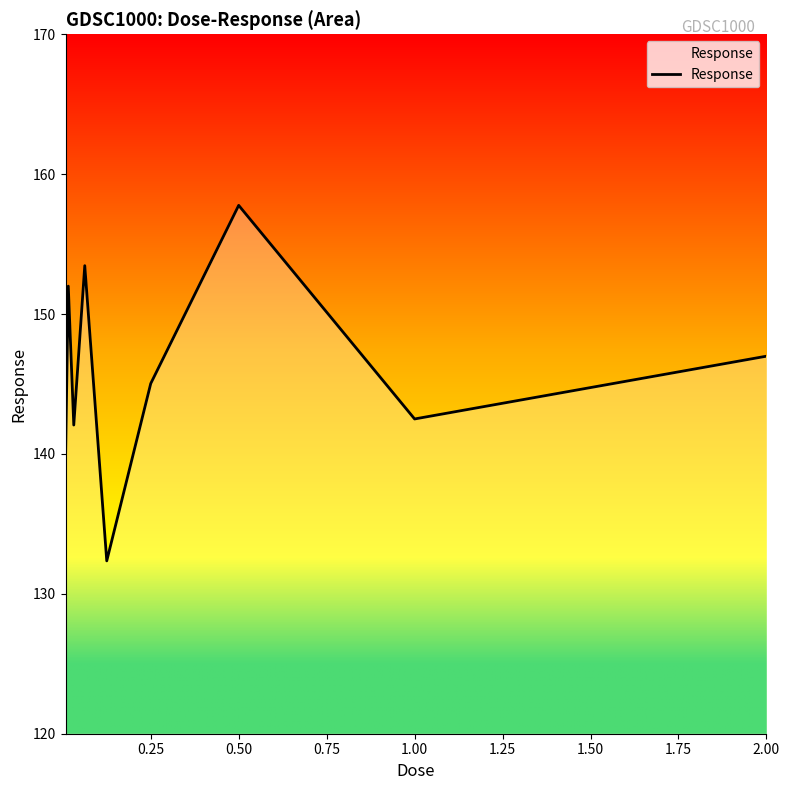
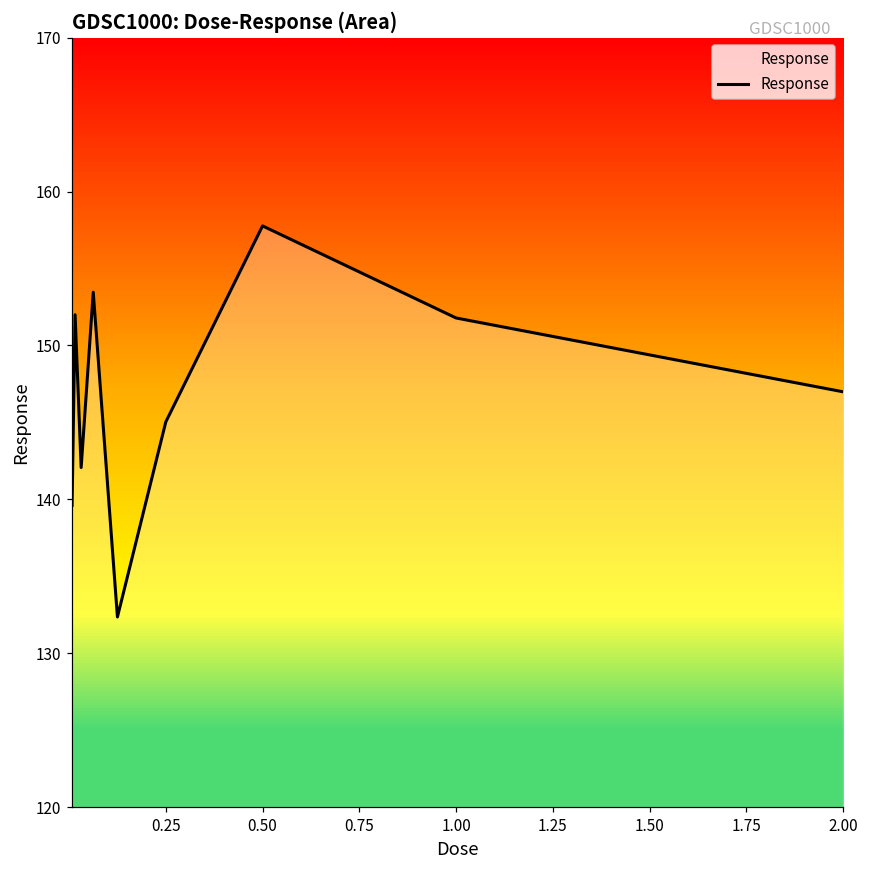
1.00: 142.5 -> 151.8
